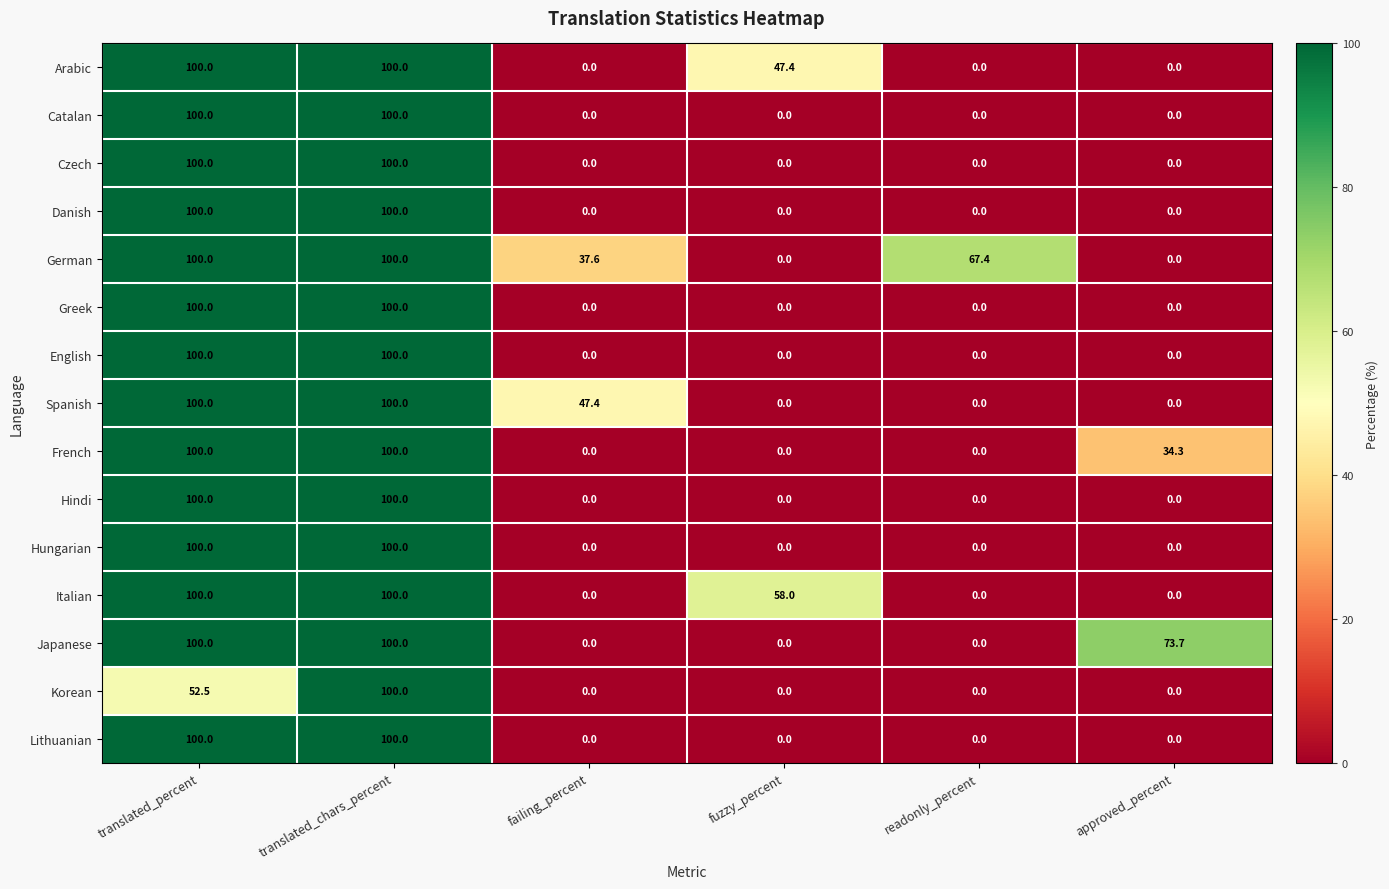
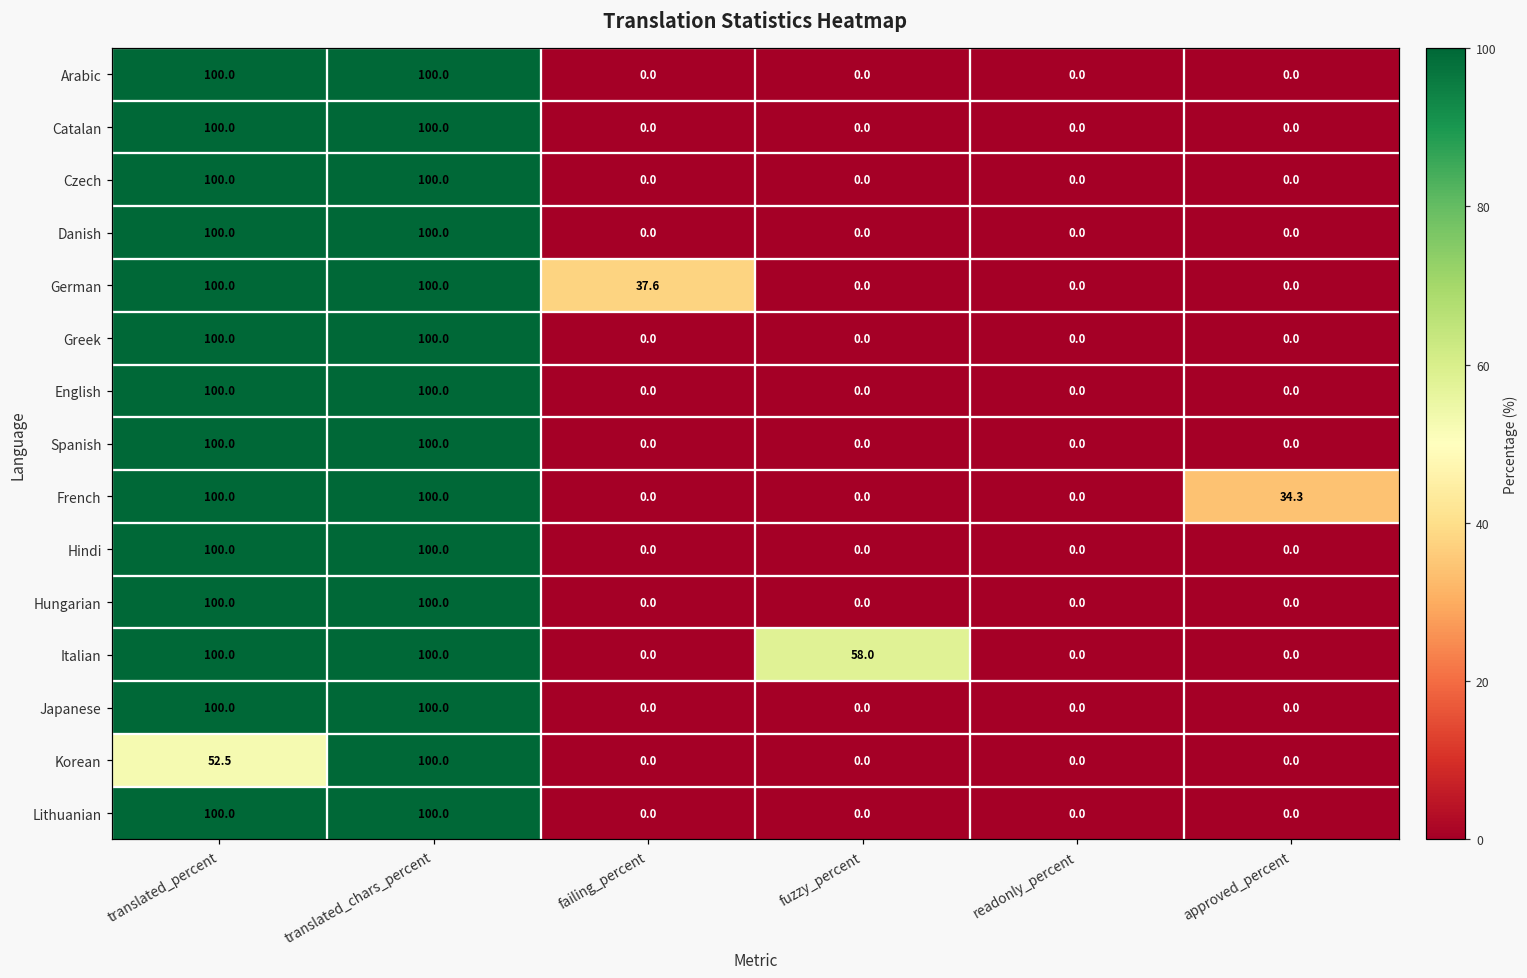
Arabic, fuzzy_percent: 47.4 -> 0.0
German, readonly_percent: 67.4 -> 0.0
Spanish, failing_percent: 47.4 -> 0.0
Japanese, approved_percent: 73.7 -> 0.0
